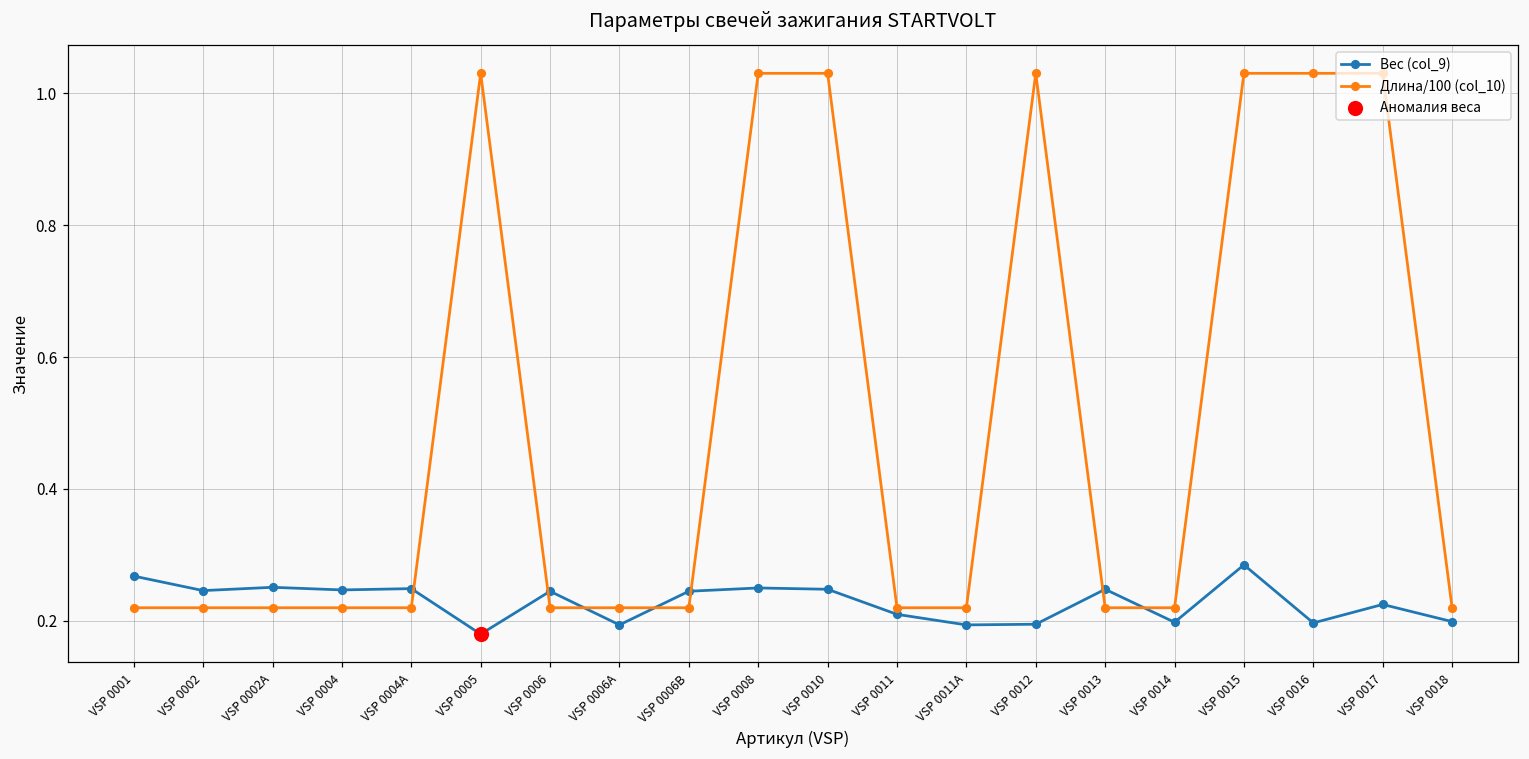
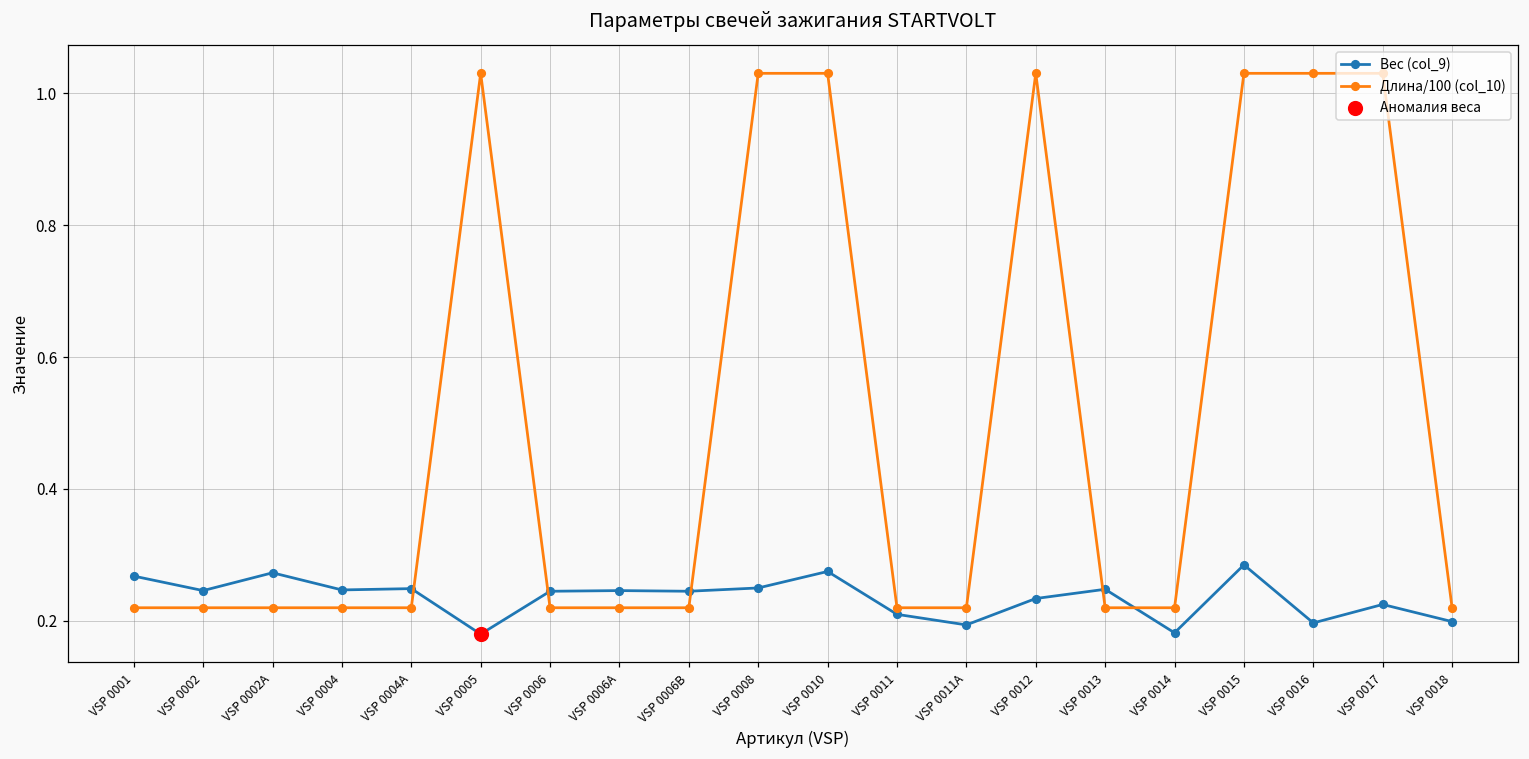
Вес (col_9), VSP 0002A: 0.25 -> 0.27
Вес (col_9), VSP 0006A: 0.19 -> 0.25
Вес (col_9), VSP 0010: 0.25 -> 0.28
Вес (col_9), VSP 0012: 0.20 -> 0.23
Вес (col_9), VSP 0014: 0.20 -> 0.18
